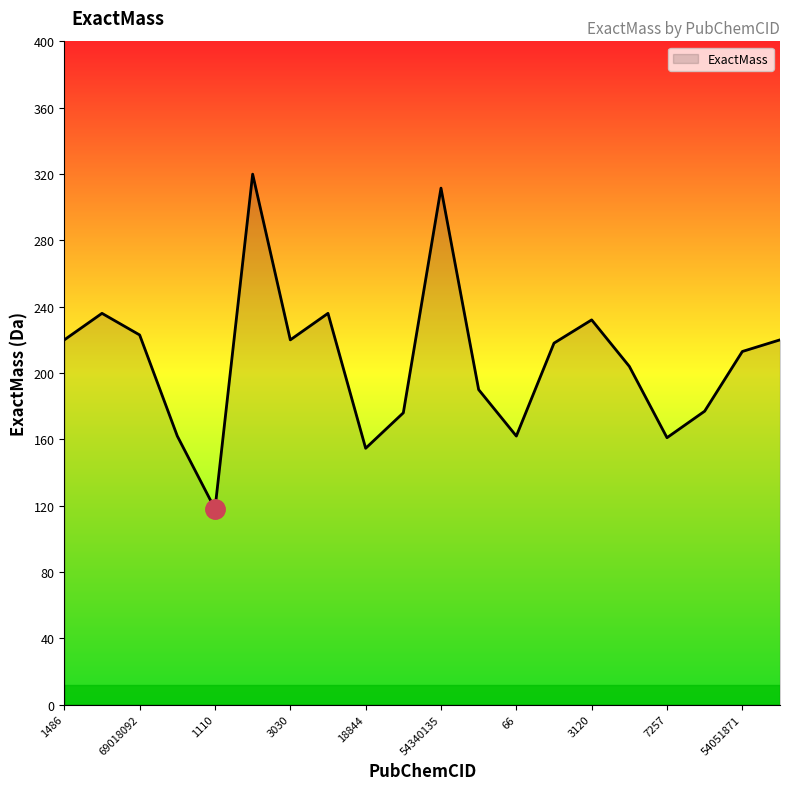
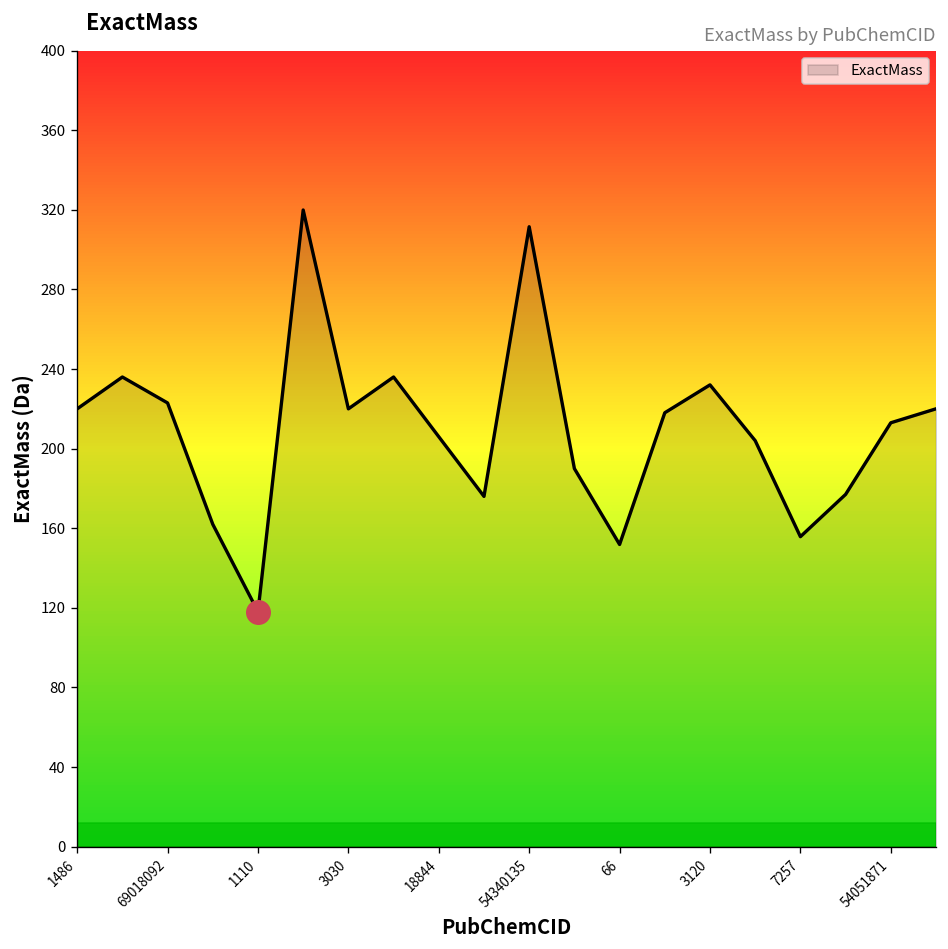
ExactMass, 18844: 155 -> 206
ExactMass, 66: 162 -> 152
ExactMass, 7257: 161 -> 156
